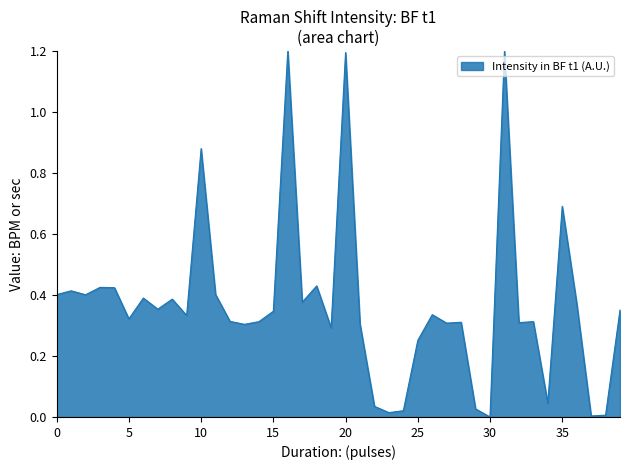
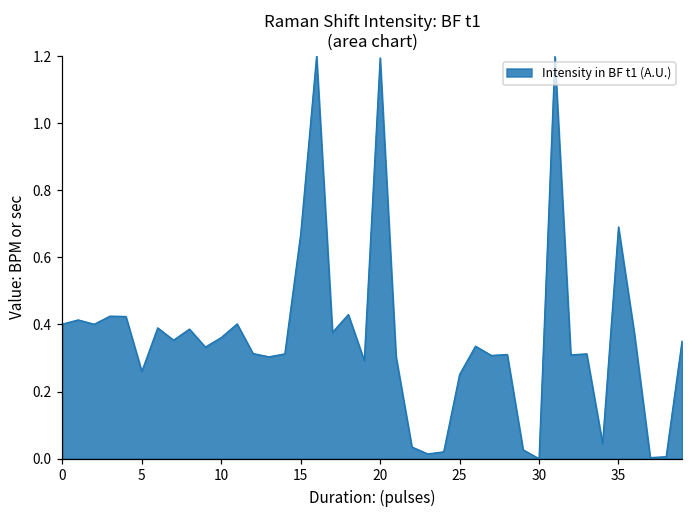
5: 0.32 -> 0.26
10: 0.88 -> 0.36
15: 0.35 -> 0.67
